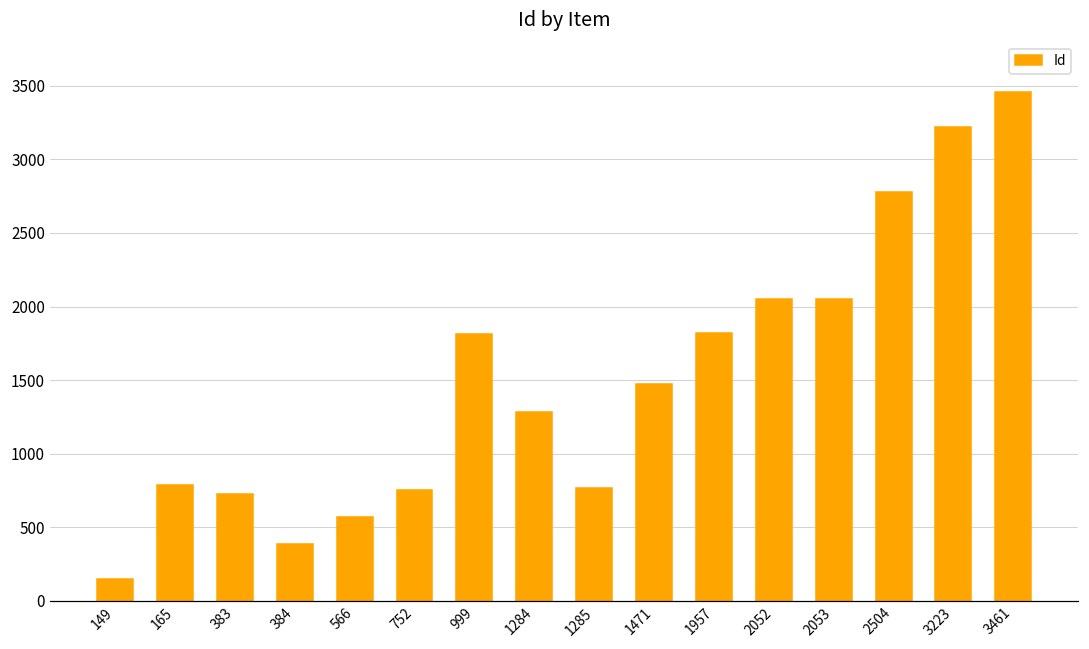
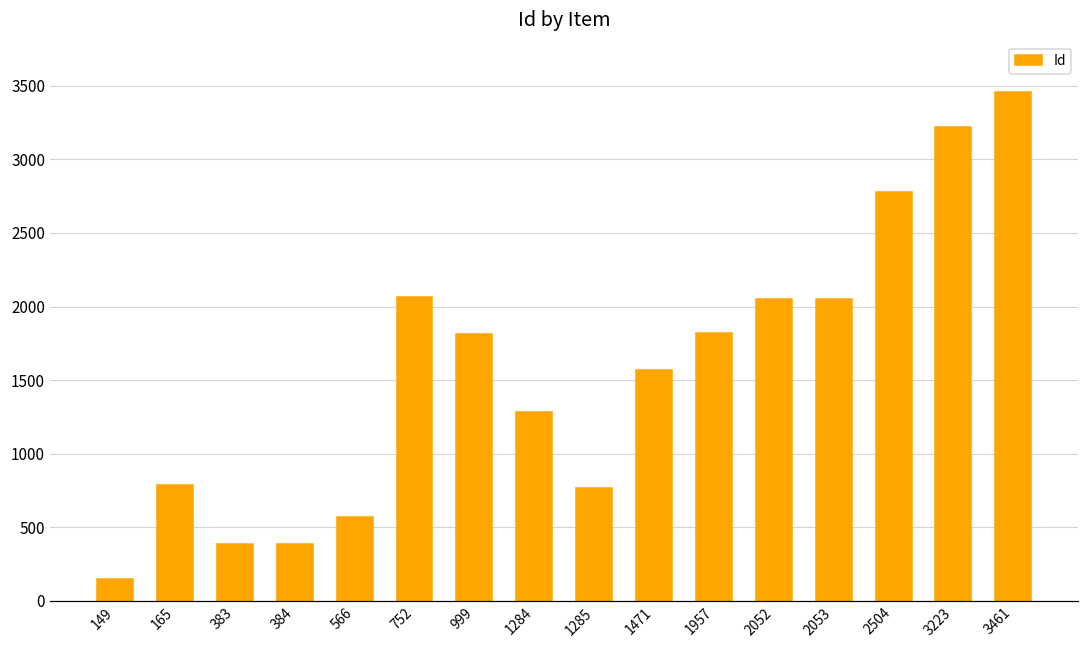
383: 730 -> 380
752: 750 -> 2070
1471: 1470 -> 1570
